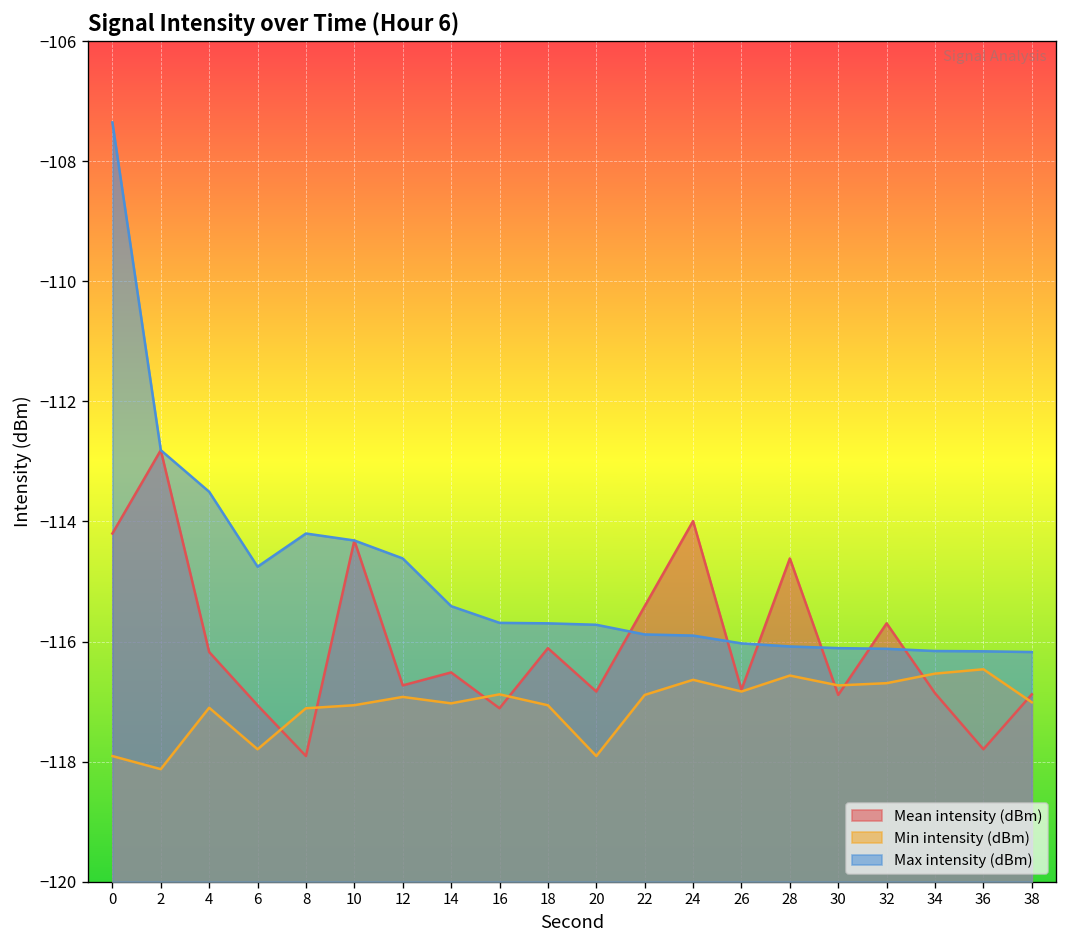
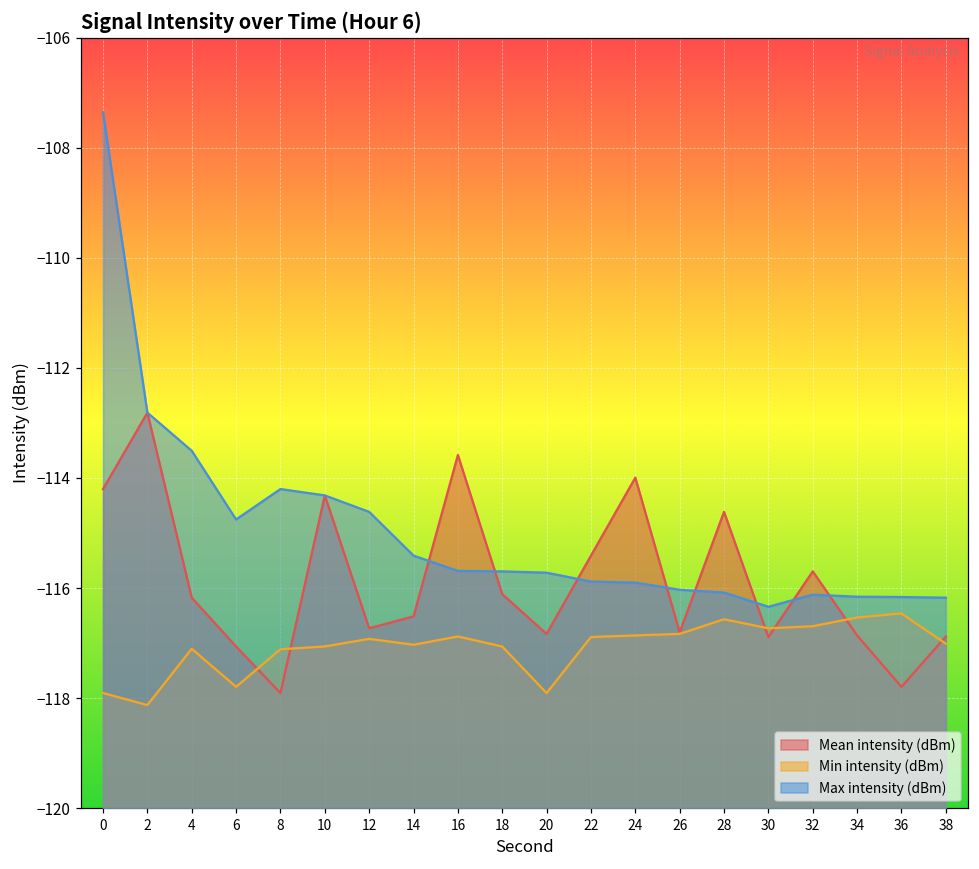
Mean intensity (dBm), 16: -117.1 -> -113.6
Min intensity (dBm), 24: -116.6 -> -116.9
Max intensity (dBm), 30: -116.1 -> -116.3
